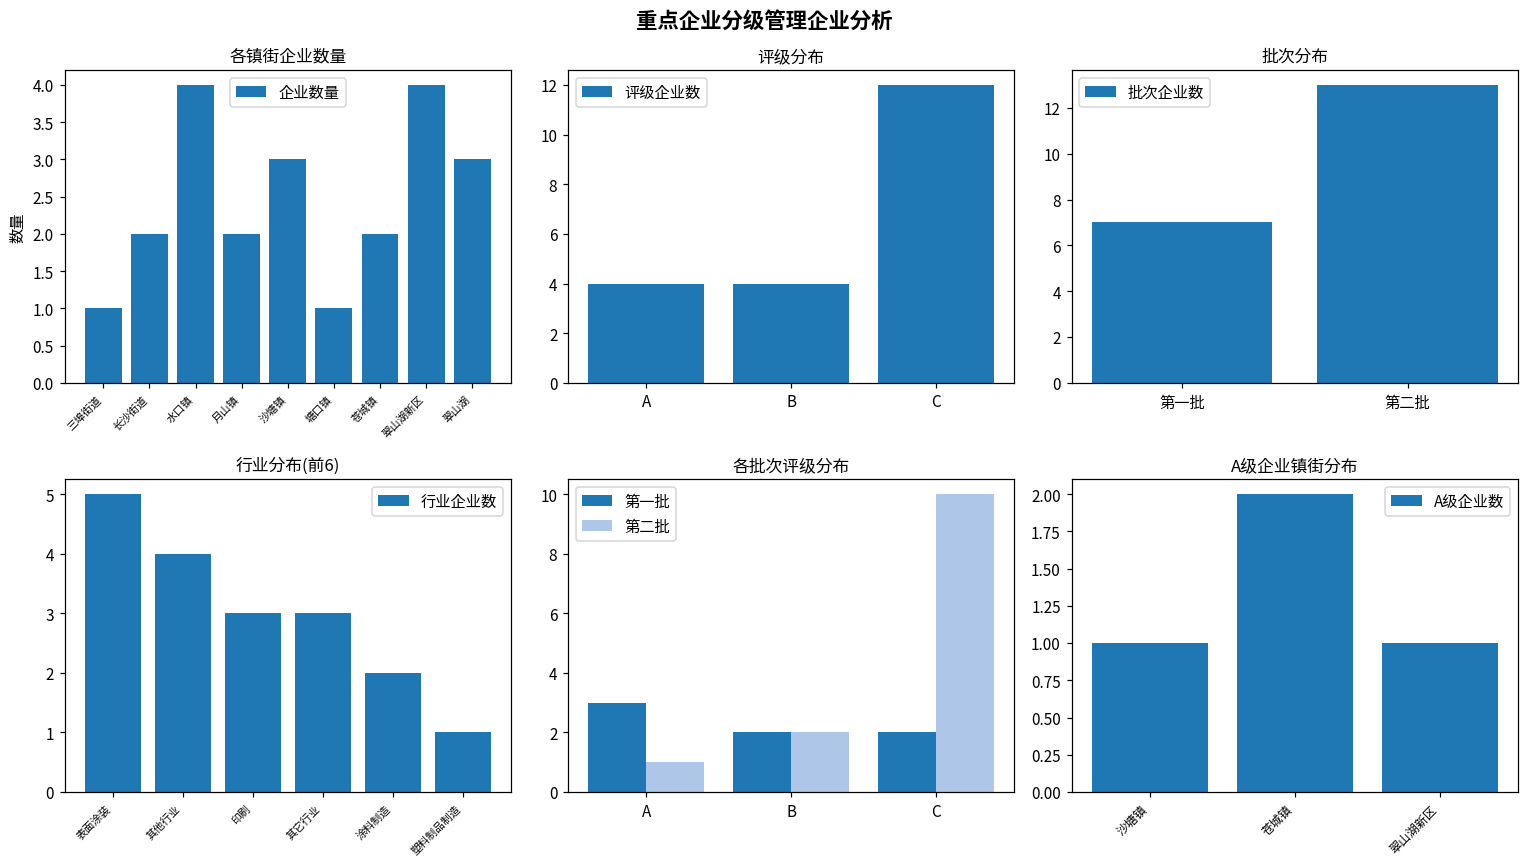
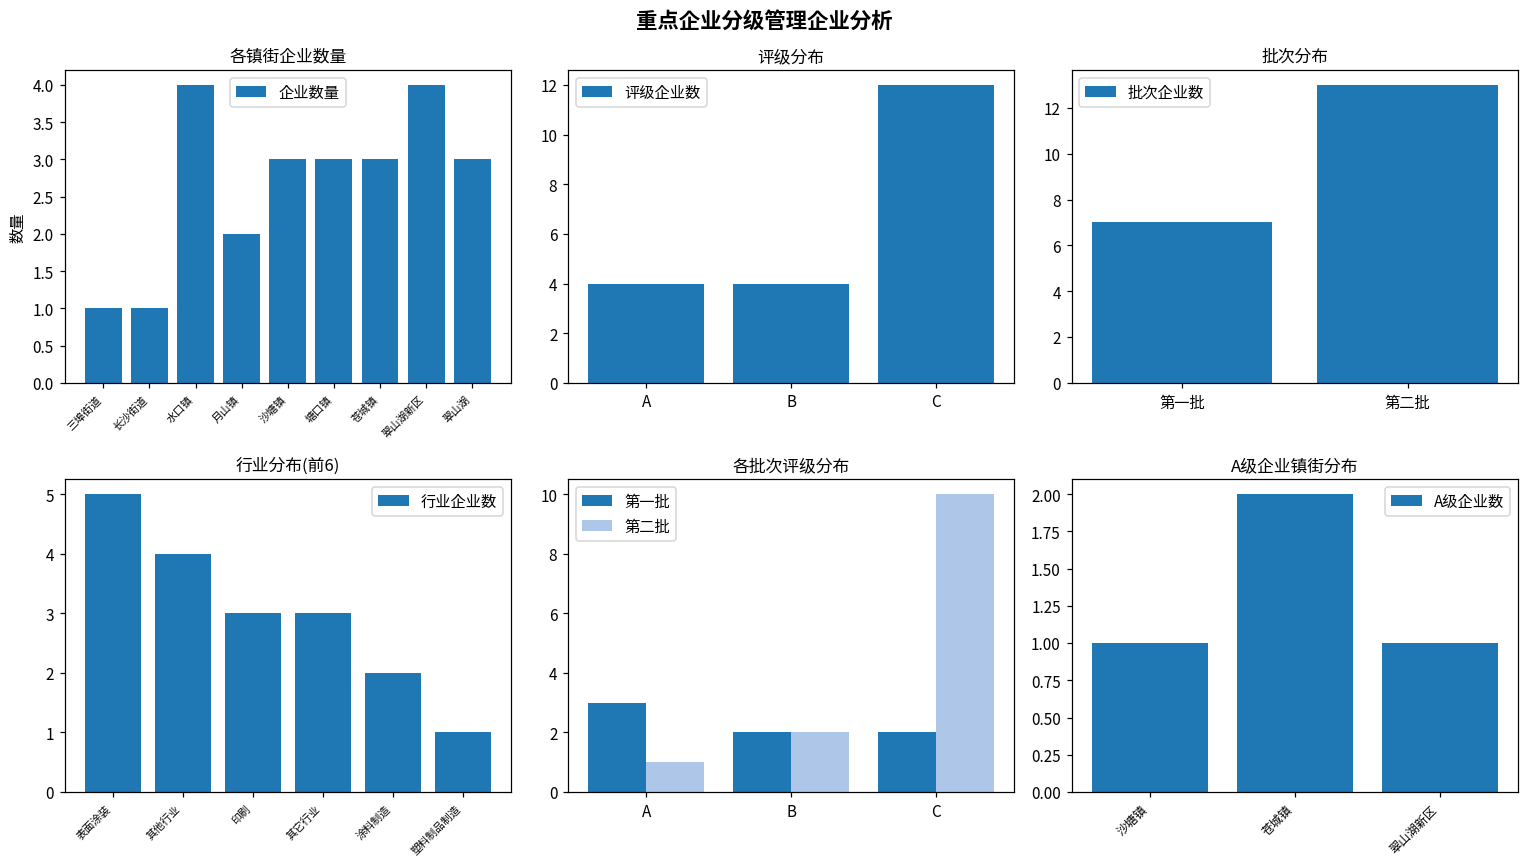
各镇街企业数量, 长沙街道: 2 -> 1
各镇街企业数量, 塘口镇: 1 -> 3
各镇街企业数量, 苍城镇: 2 -> 3
